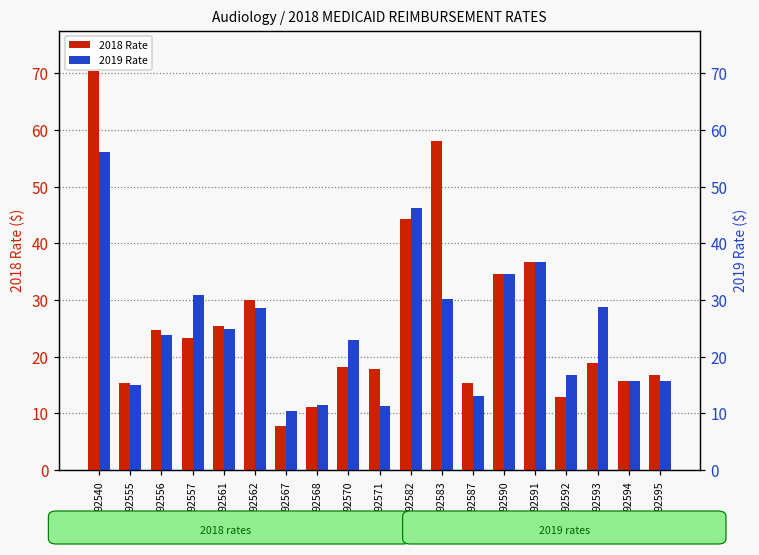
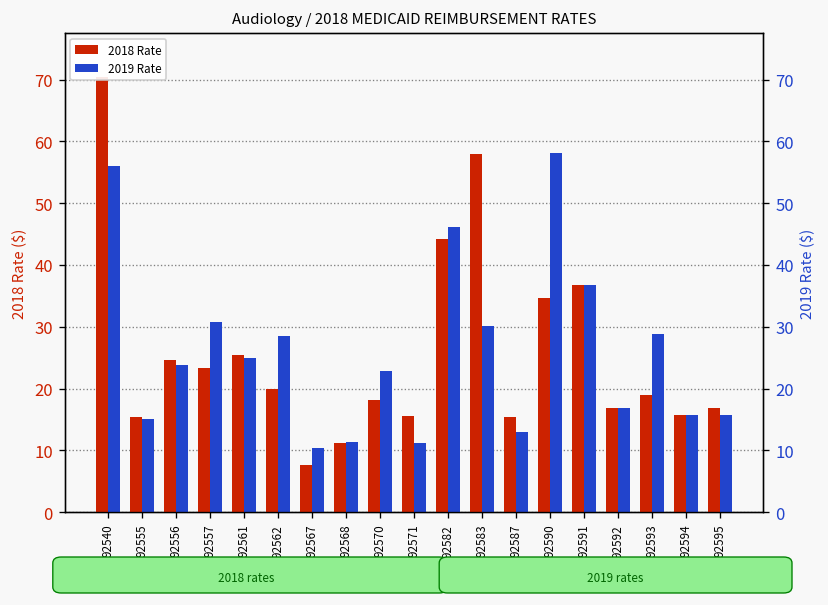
2018 Rate, 92562: 30 -> 20
2018 Rate, 92571: 18 -> 16
2019 Rate, 92590: 35 -> 58
2018 Rate, 92592: 13 -> 17
